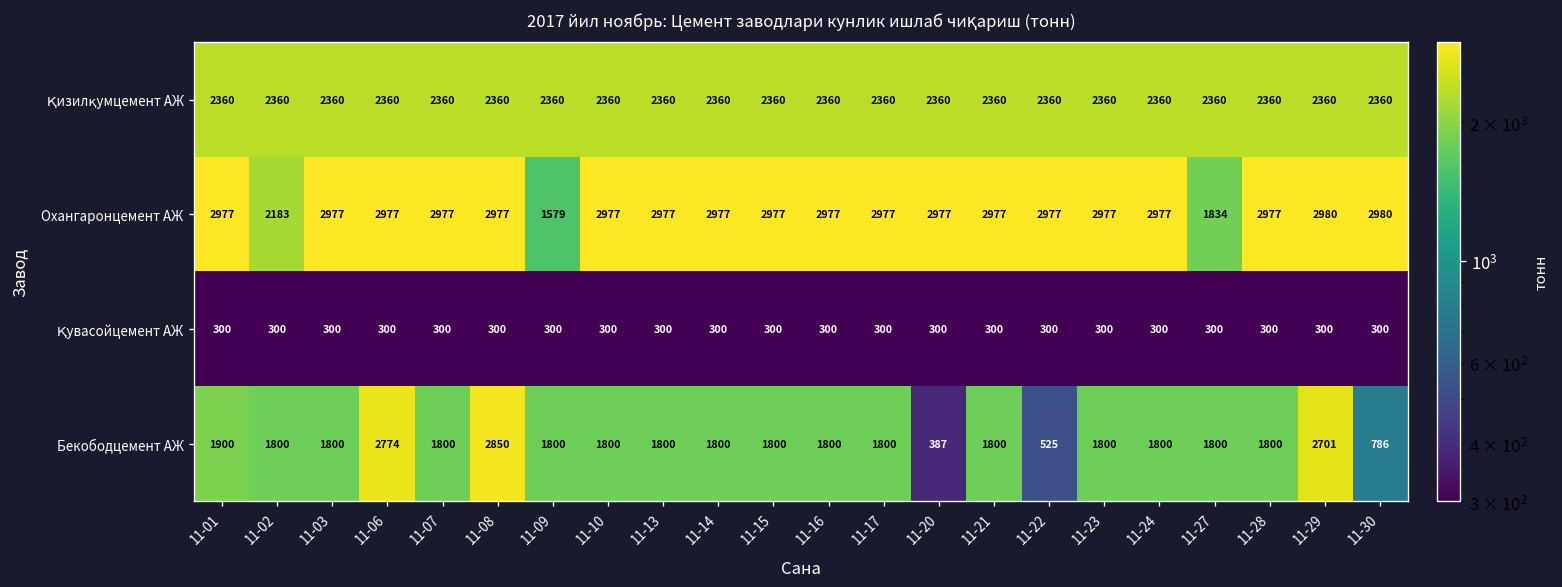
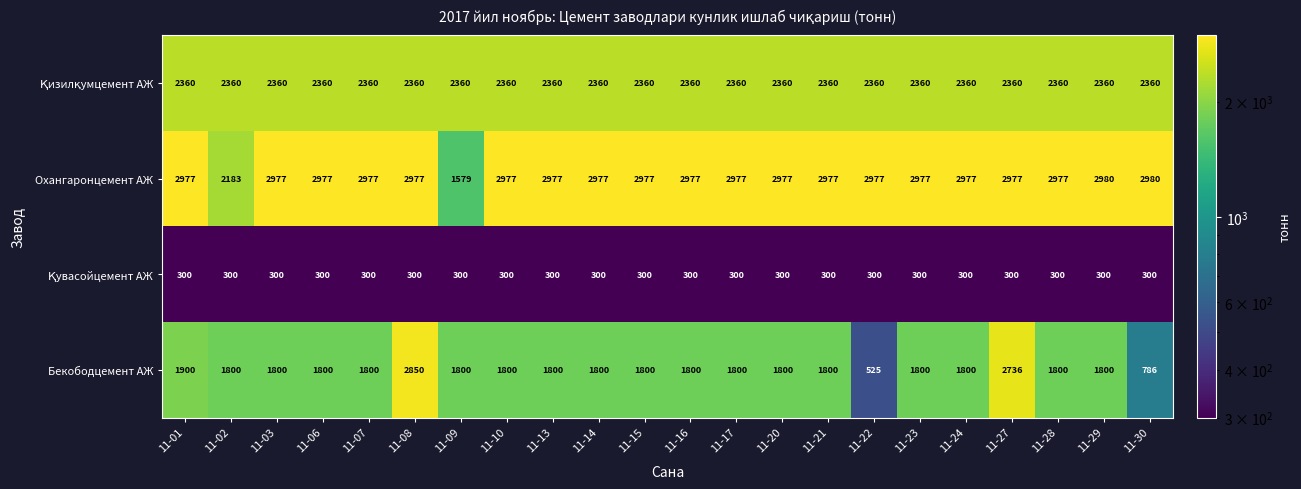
Охангаронцемент АЖ, 11-27: 1834 -> 2977
Бекободцемент АЖ, 11-06: 2774 -> 1800
Бекободцемент АЖ, 11-20: 387 -> 1800
Бекободцемент АЖ, 11-27: 1800 -> 2736
Бекободцемент АЖ, 11-29: 2701 -> 1800
